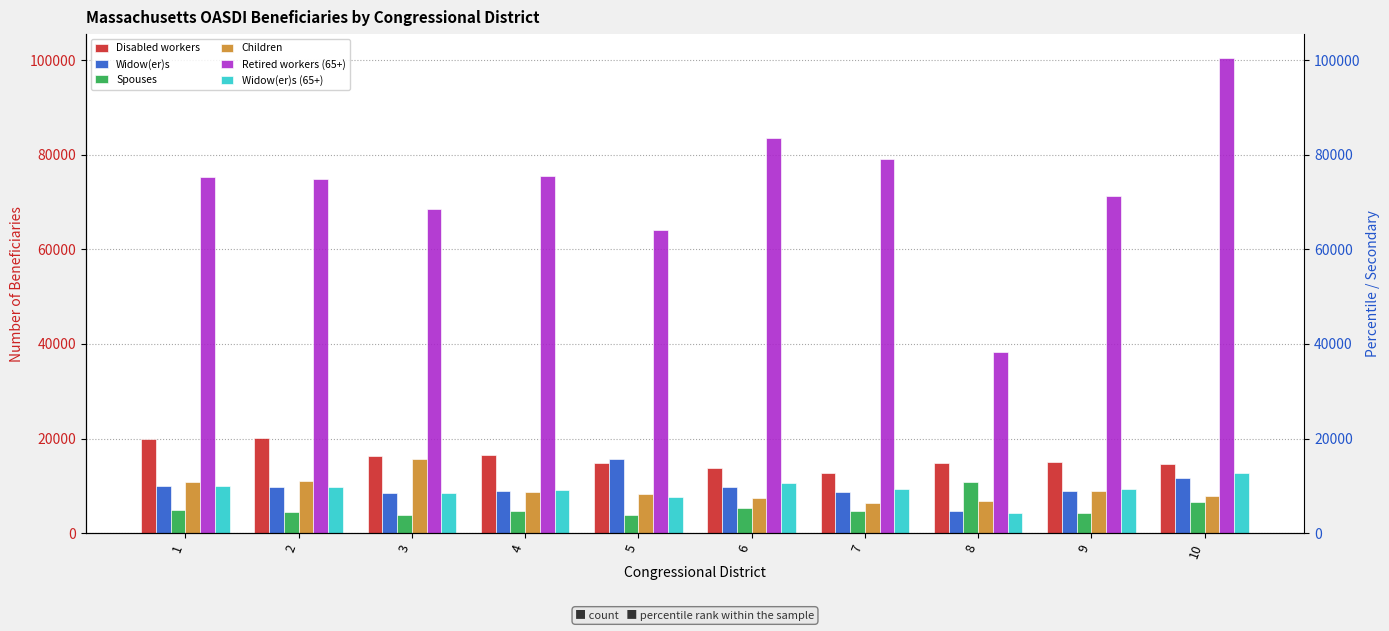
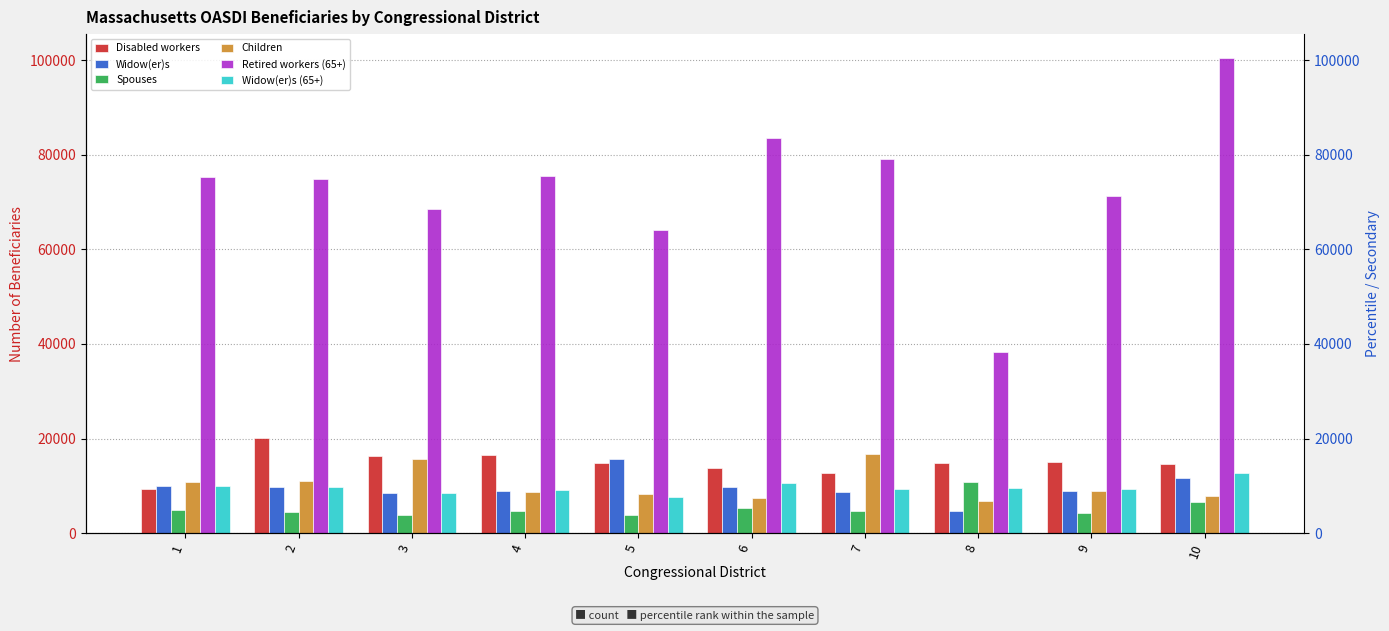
Disabled workers, 1: 20000 -> 9000
Children, 7: 6000 -> 17000
Widow(er)s (65+), 8: 4000 -> 10000
